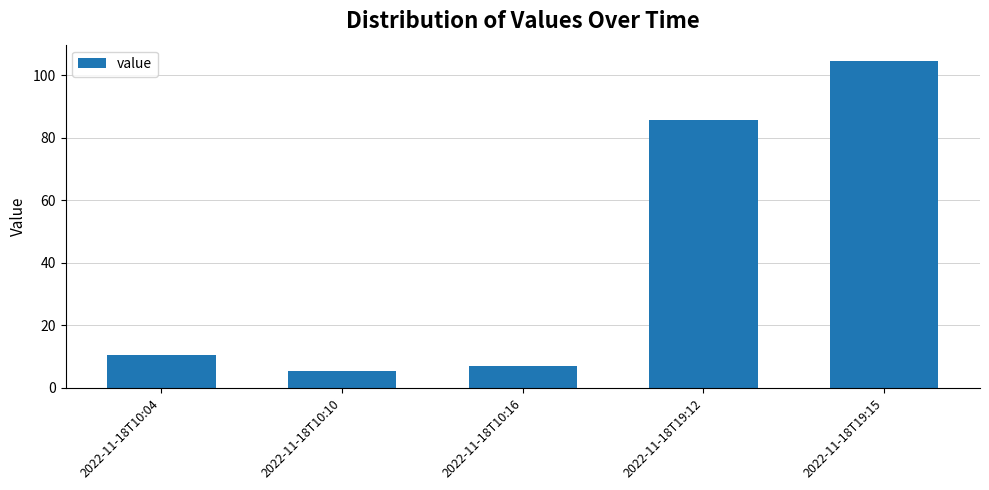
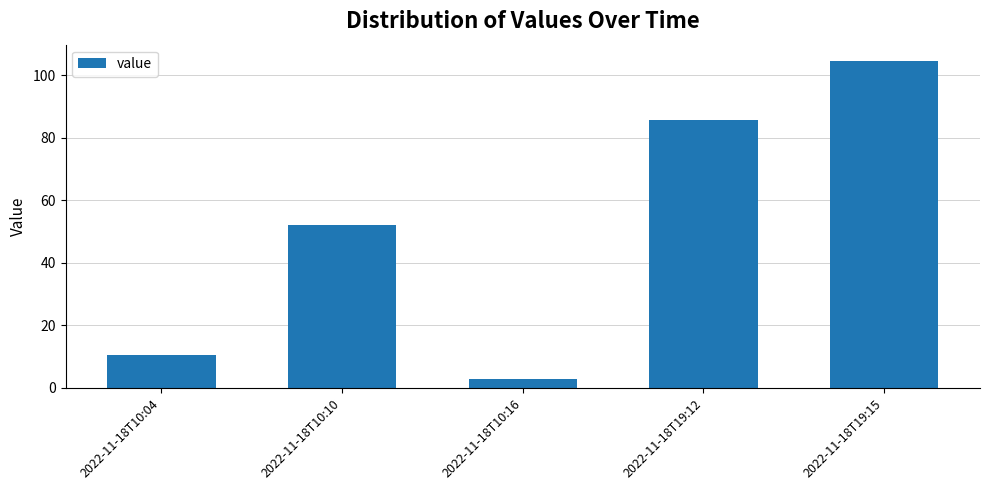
2022-11-18T10:10: 5 -> 52
2022-11-18T10:16: 7 -> 3
